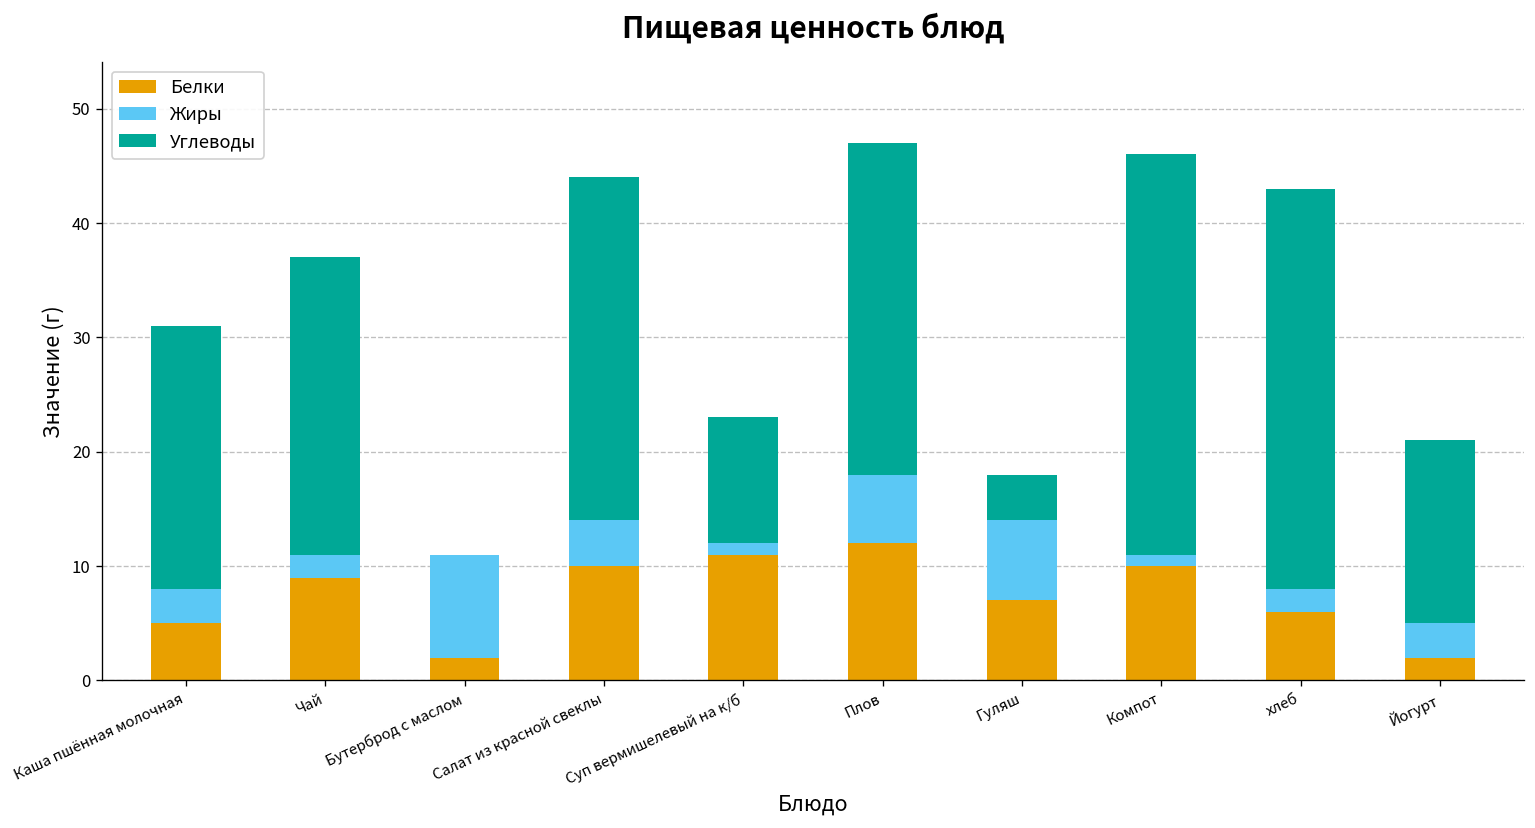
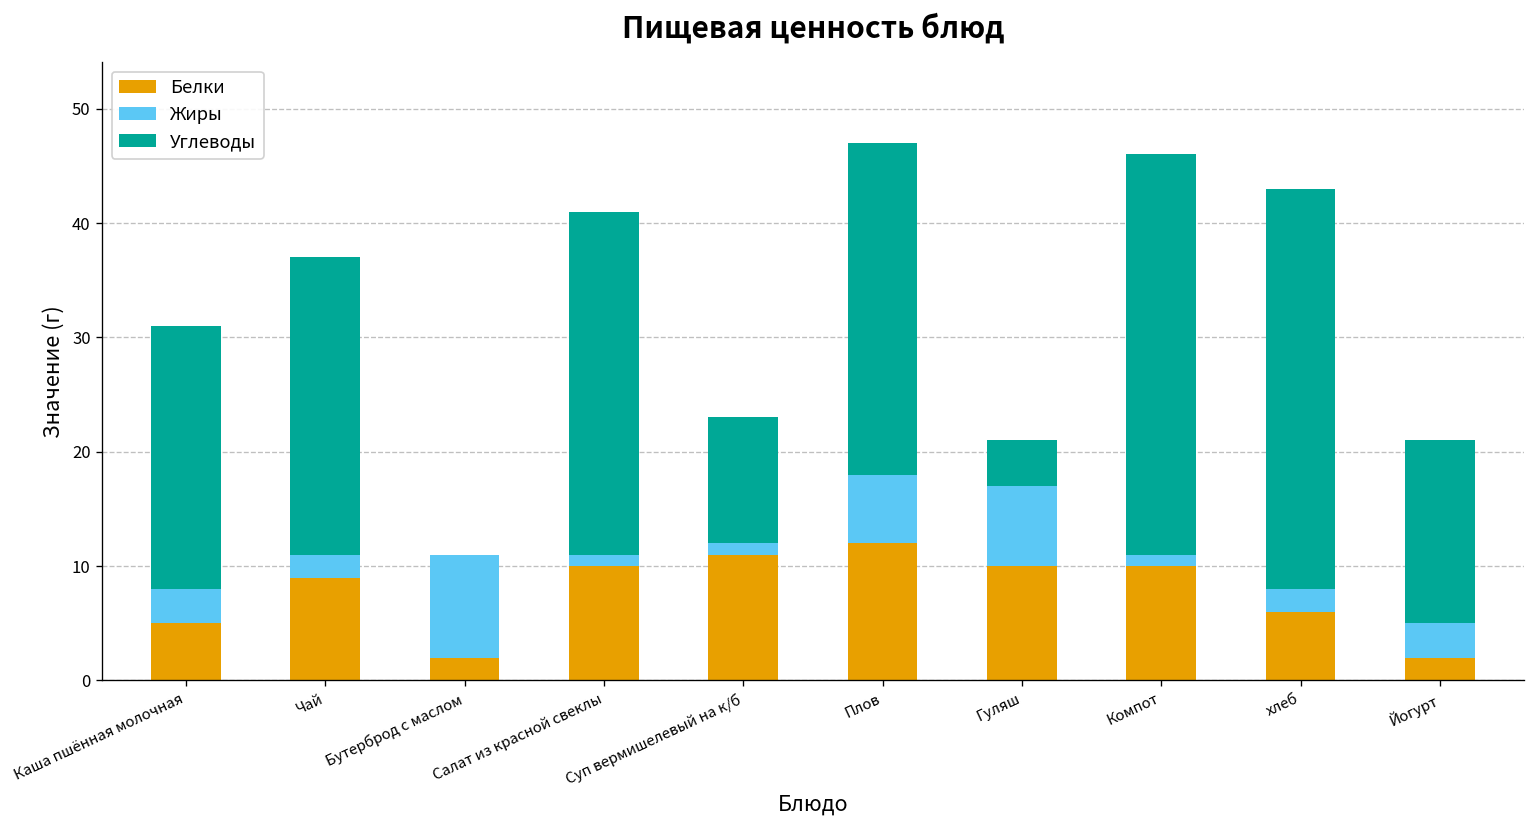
Жиры, Салат из красной свеклы: 4 -> 1
Белки, Гуляш: 7 -> 10
